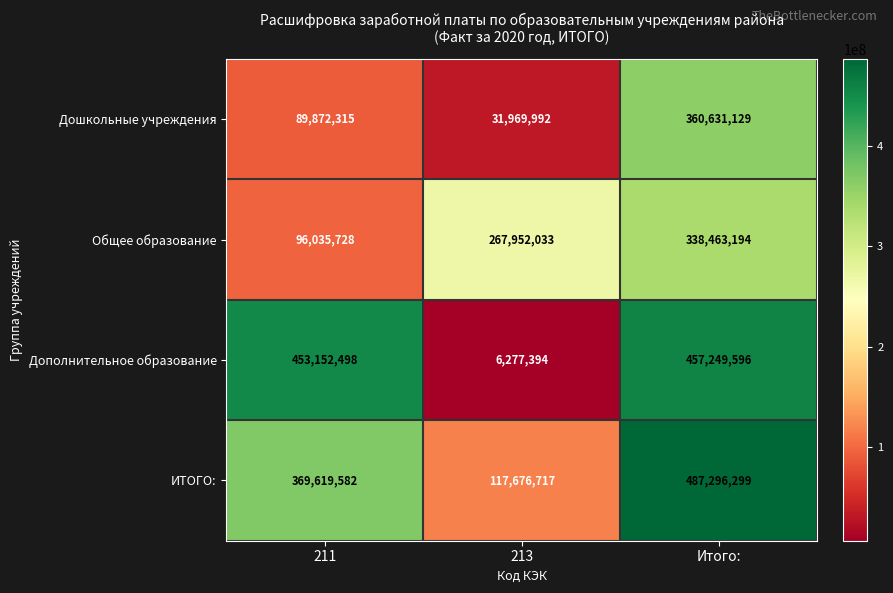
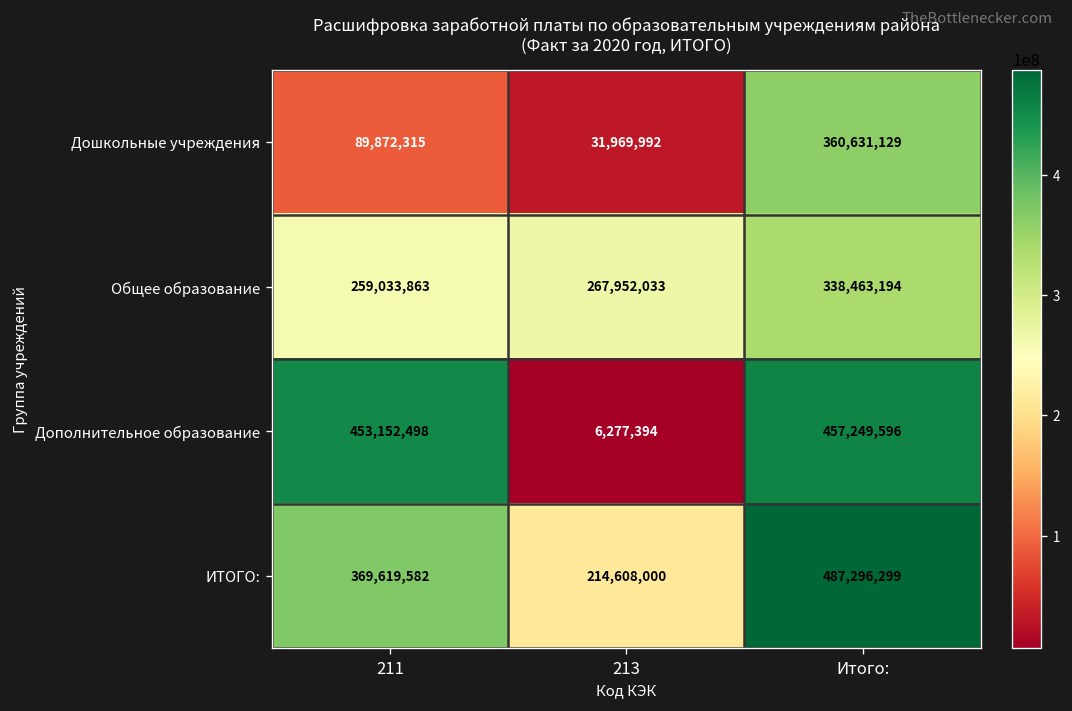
Общее образование, 211: 96,035,728 -> 259,033,863
ИТОГО:, 213: 117,676,717 -> 214,608,000
